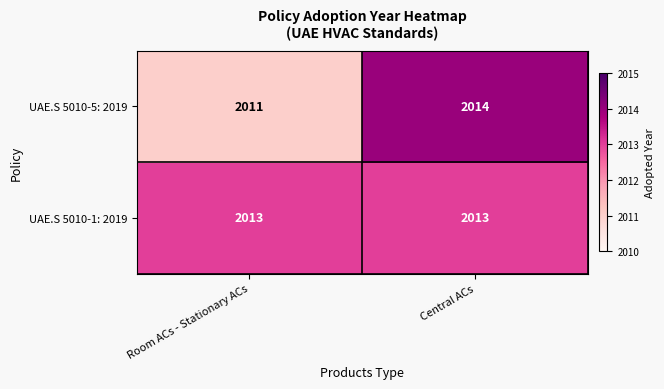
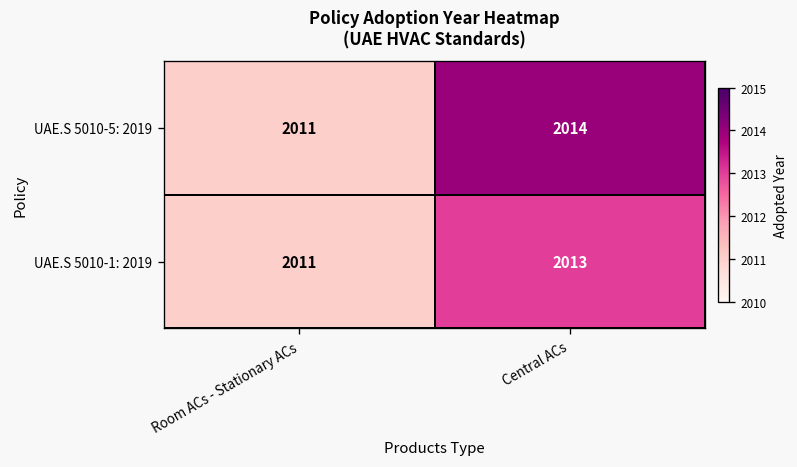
UAE.S 5010-1: 2019, Room ACs - Stationary ACs: 2013 -> 2011
